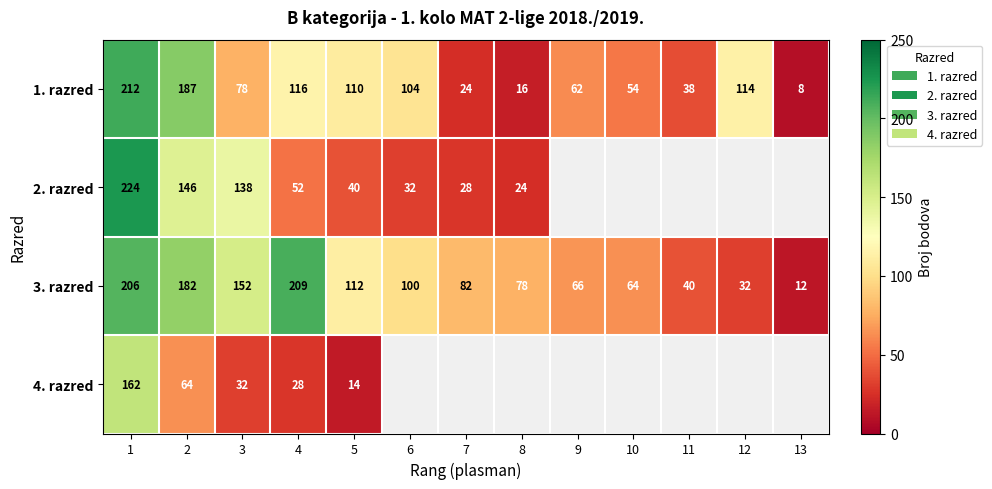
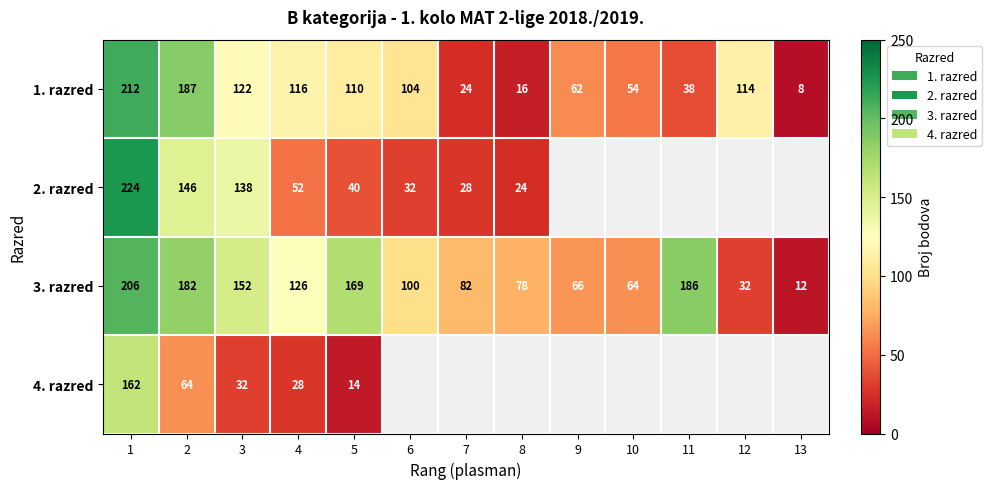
1. razred, 3: 78 -> 122
3. razred, 4: 209 -> 126
3. razred, 5: 112 -> 169
3. razred, 11: 40 -> 186
